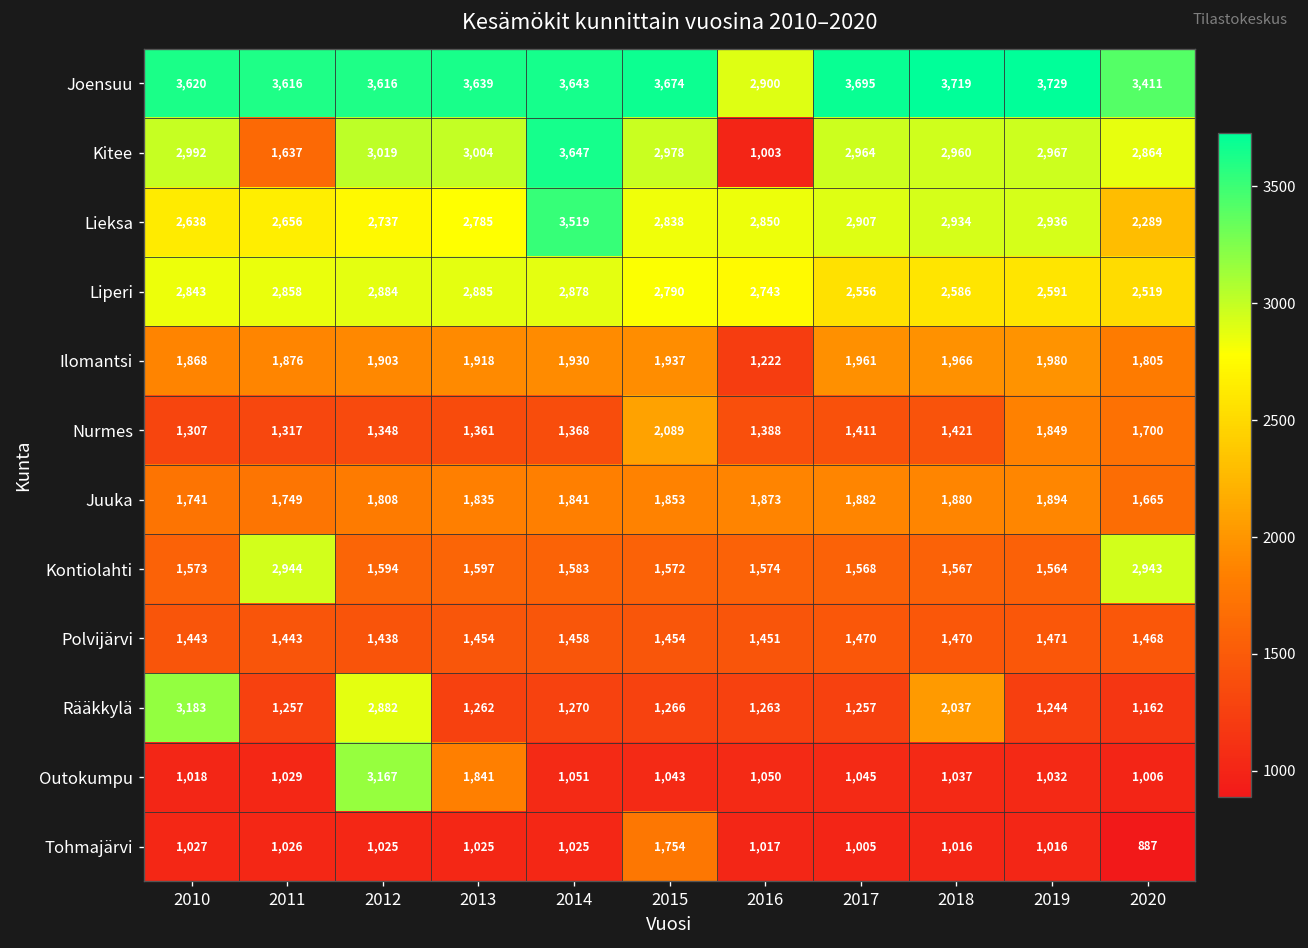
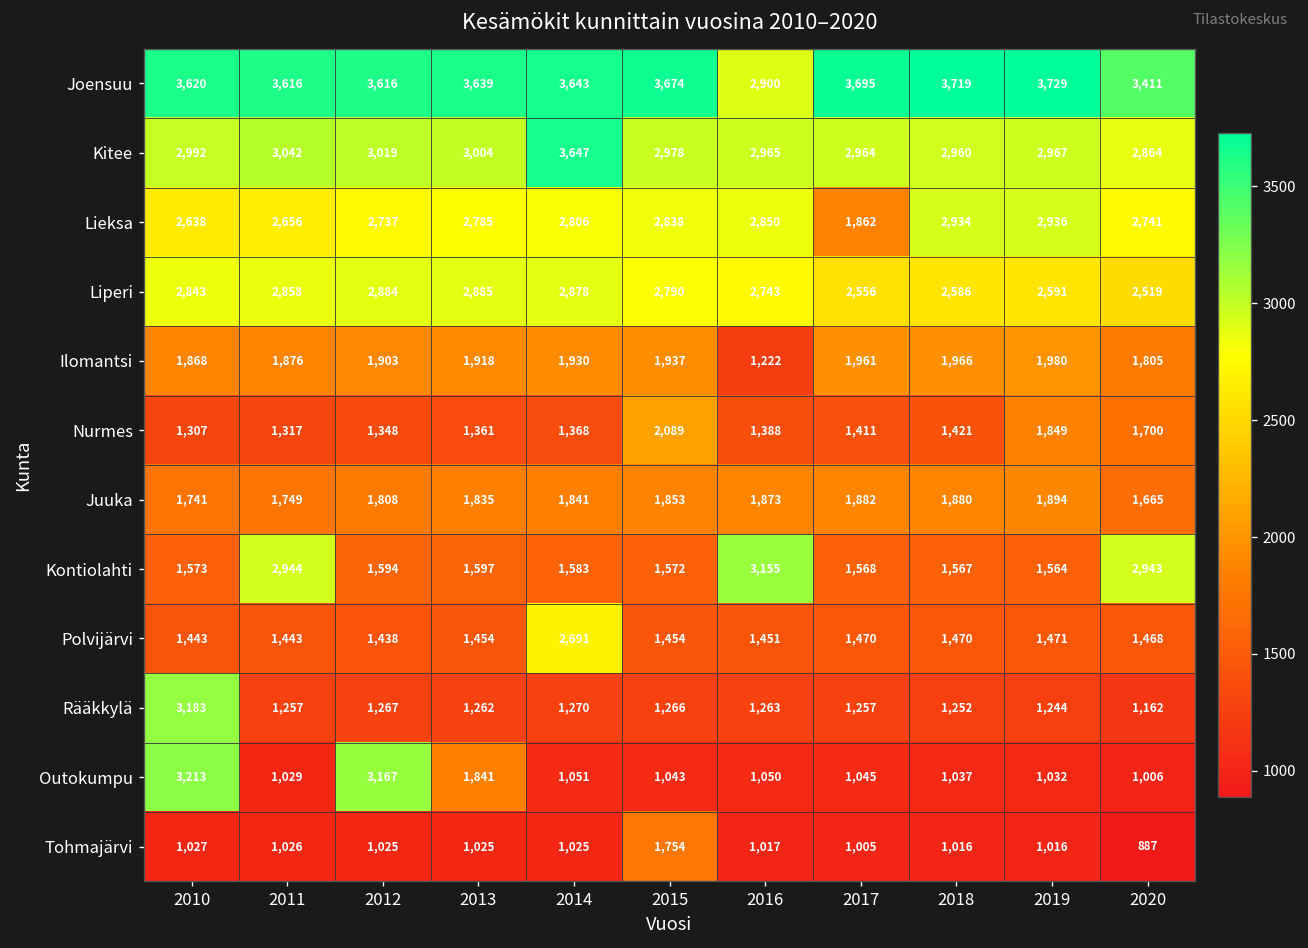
Kitee, 2011: 1,637 -> 3,042
Kitee, 2016: 1,003 -> 2,965
Lieksa, 2014: 3,519 -> 2,806
Lieksa, 2017: 2,907 -> 1,862
Lieksa, 2020: 2,289 -> 2,741
Kontiolahti, 2016: 1,574 -> 3,155
Polvijärvi, 2014: 1,458 -> 2,691
Rääkkylä, 2012: 2,882 -> 1,267
Rääkkylä, 2018: 2,037 -> 1,252
Outokumpu, 2010: 1,018 -> 3,213
